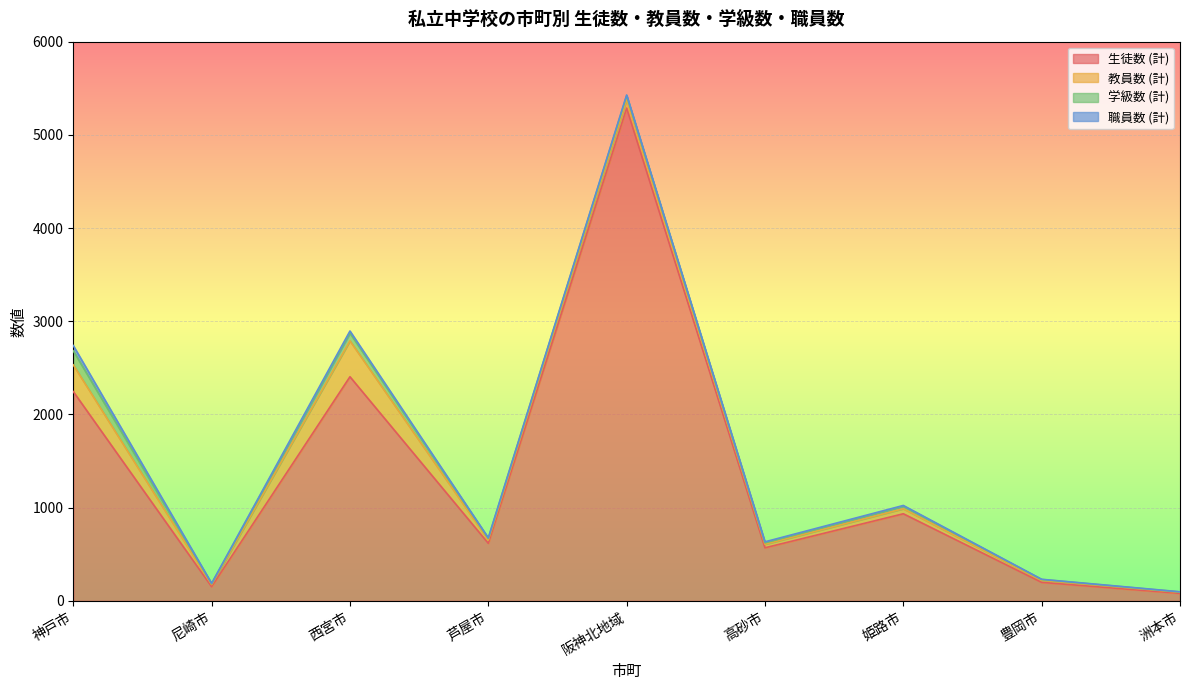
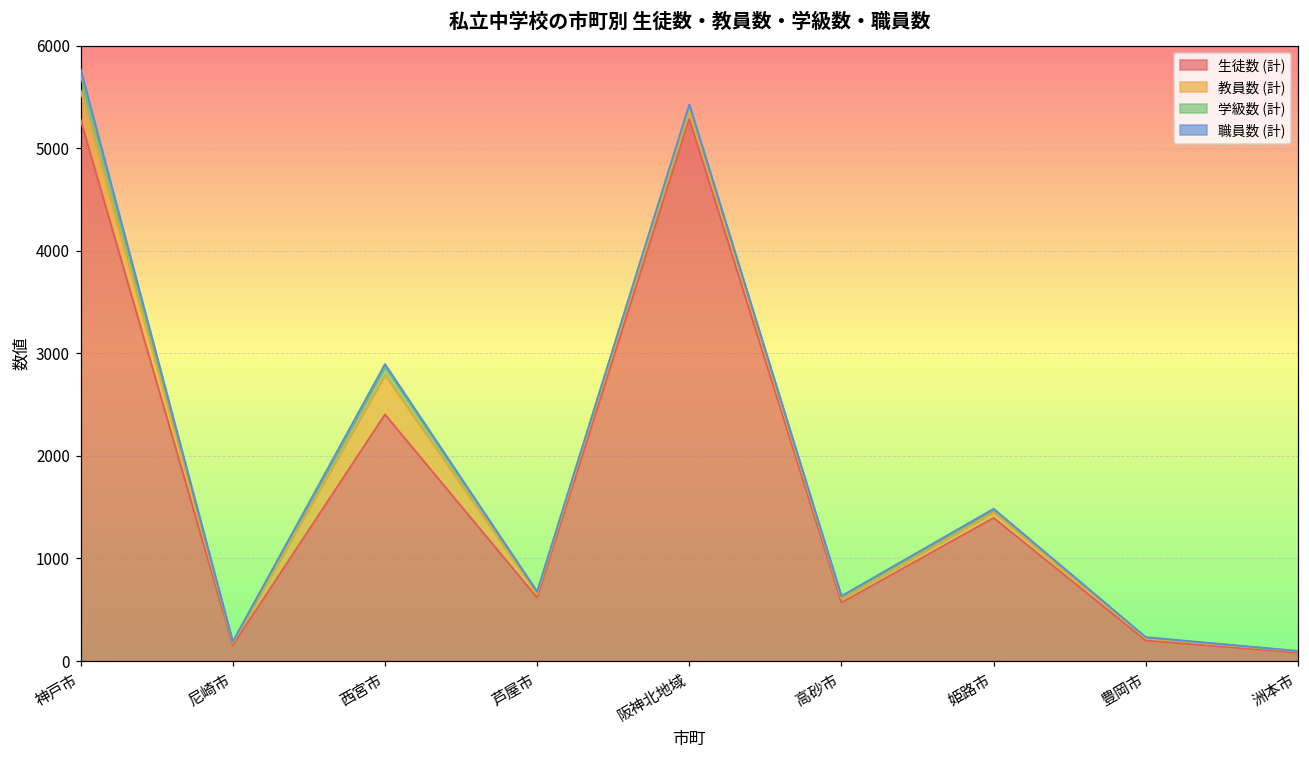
生徒数 (計), 神戸市: 2200 -> 5300
生徒数 (計), 姫路市: 900 -> 1400
